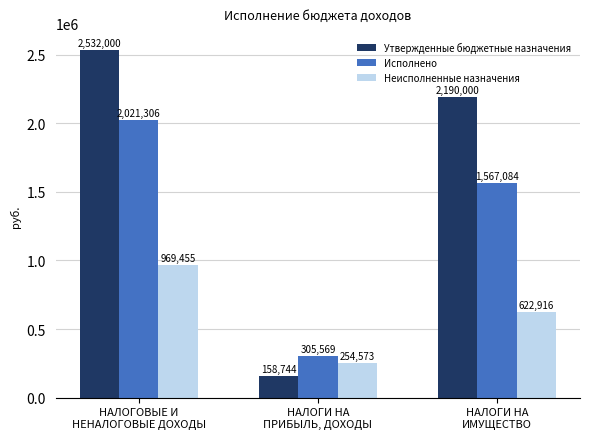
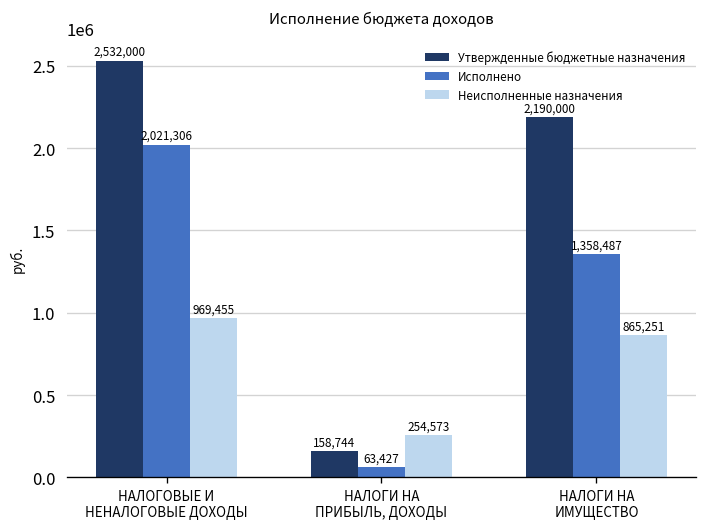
Исполнено, НАЛОГИ НА ПРИБЫЛЬ, ДОХОДЫ: 305,569 -> 63,427
Исполнено, НАЛОГИ НА ИМУЩЕСТВО: 1,567,084 -> 1,358,487
Неисполненные назначения, НАЛОГИ НА ИМУЩЕСТВО: 622,916 -> 865,251
